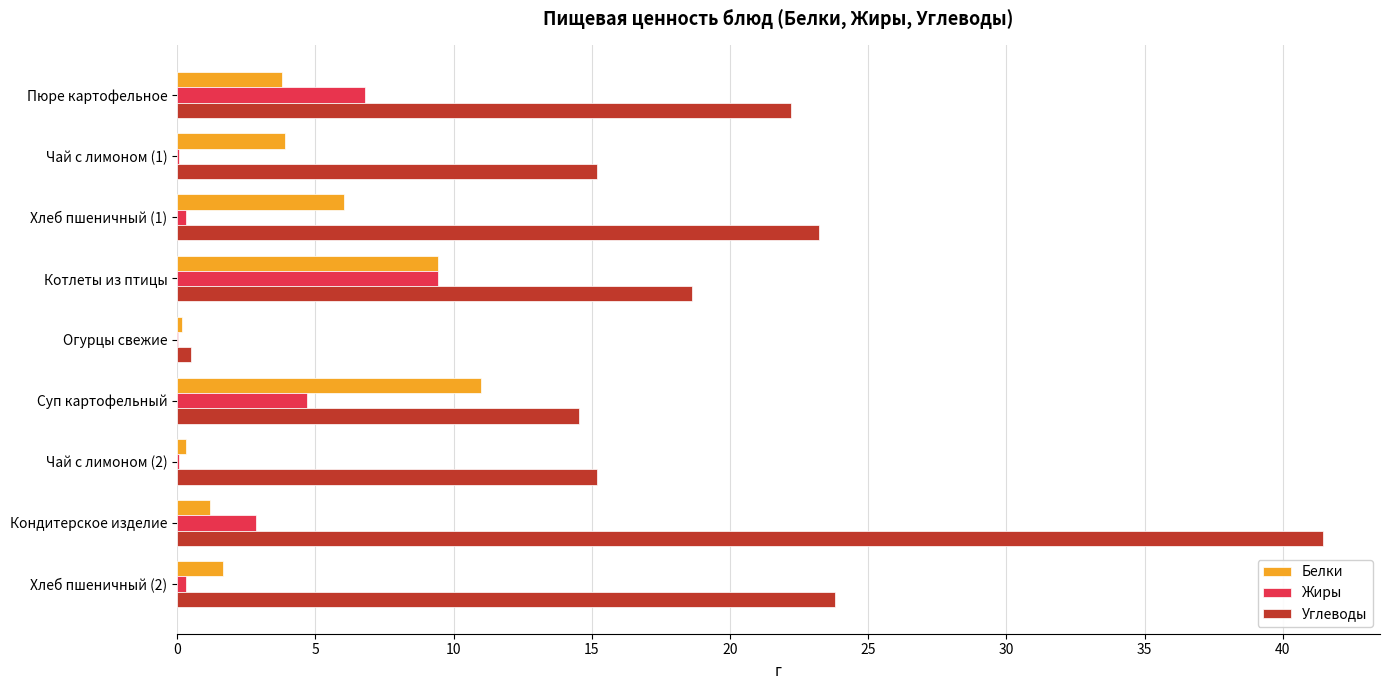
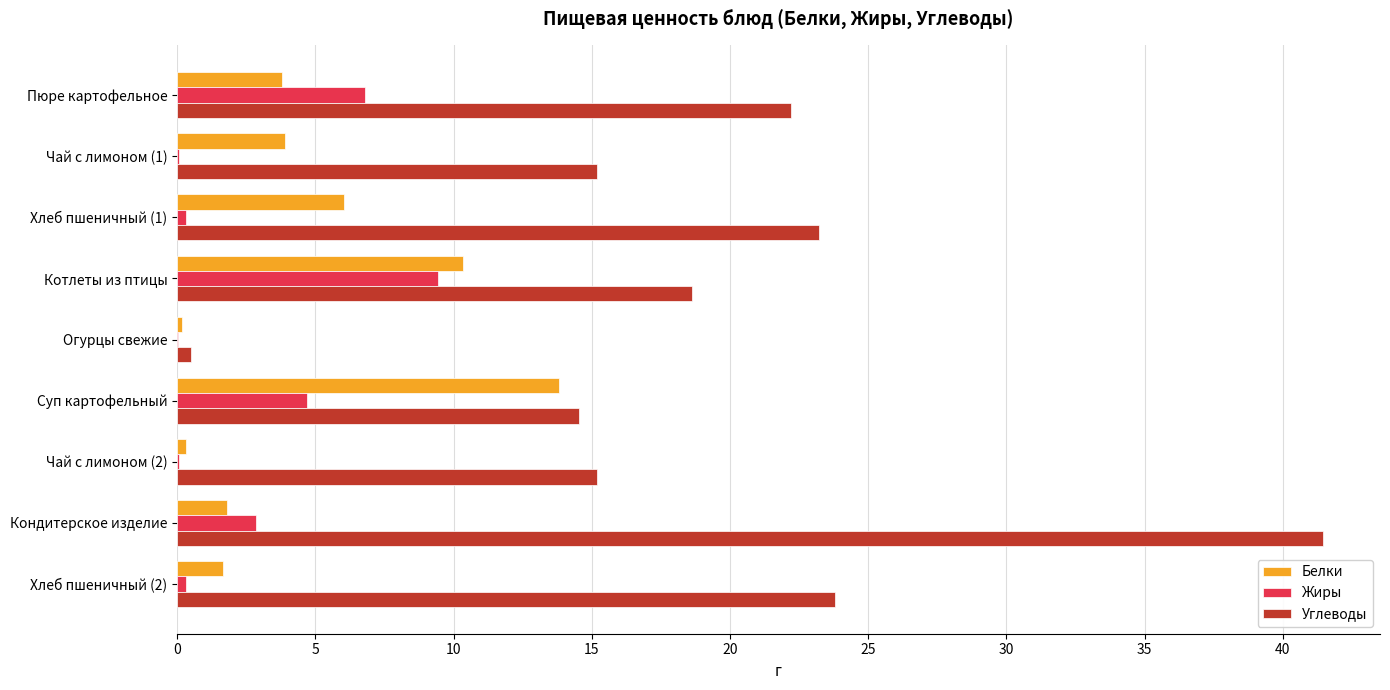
Белки, Котлеты из птицы: 9.4 -> 10.3
Белки, Суп картофельный: 11.0 -> 13.8
Белки, Кондитерское изделие: 1.2 -> 1.8
